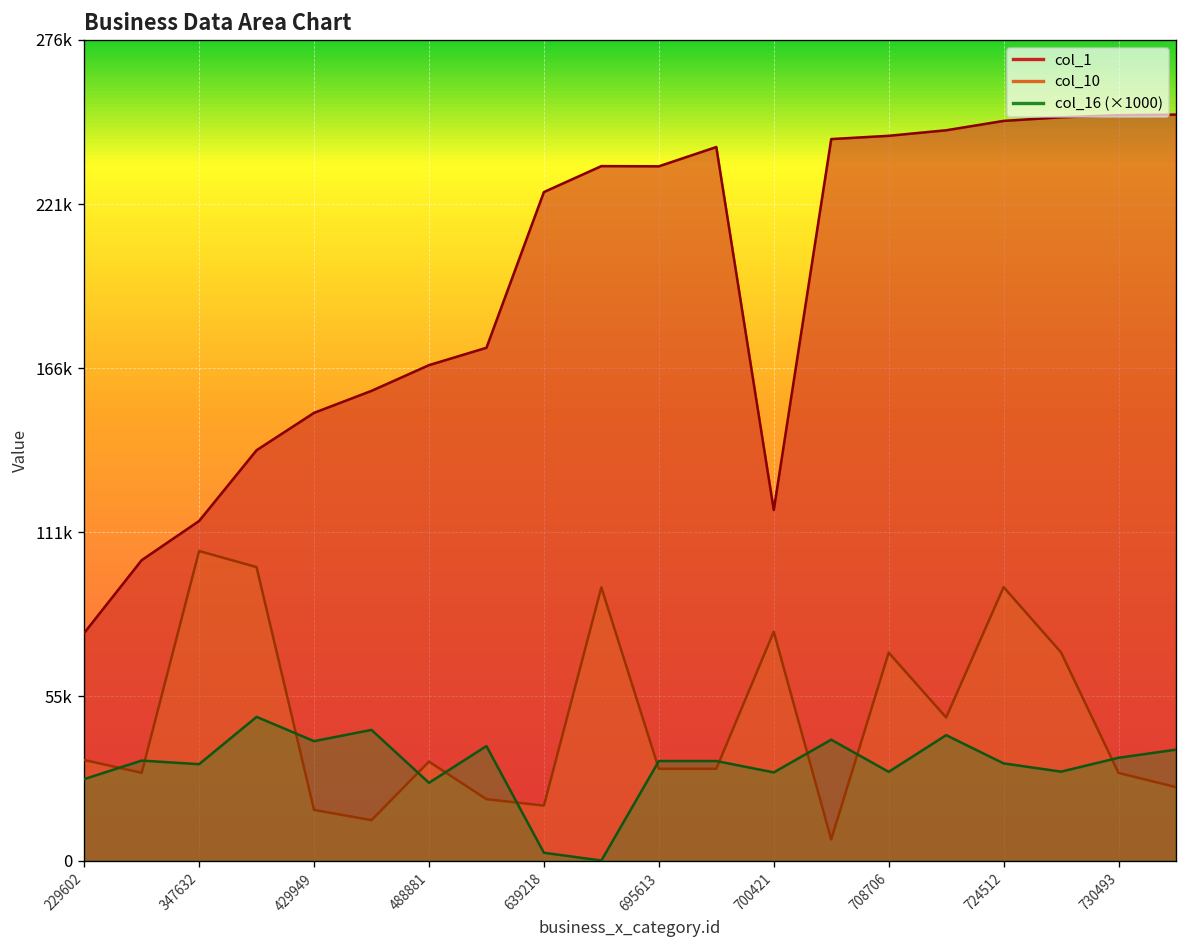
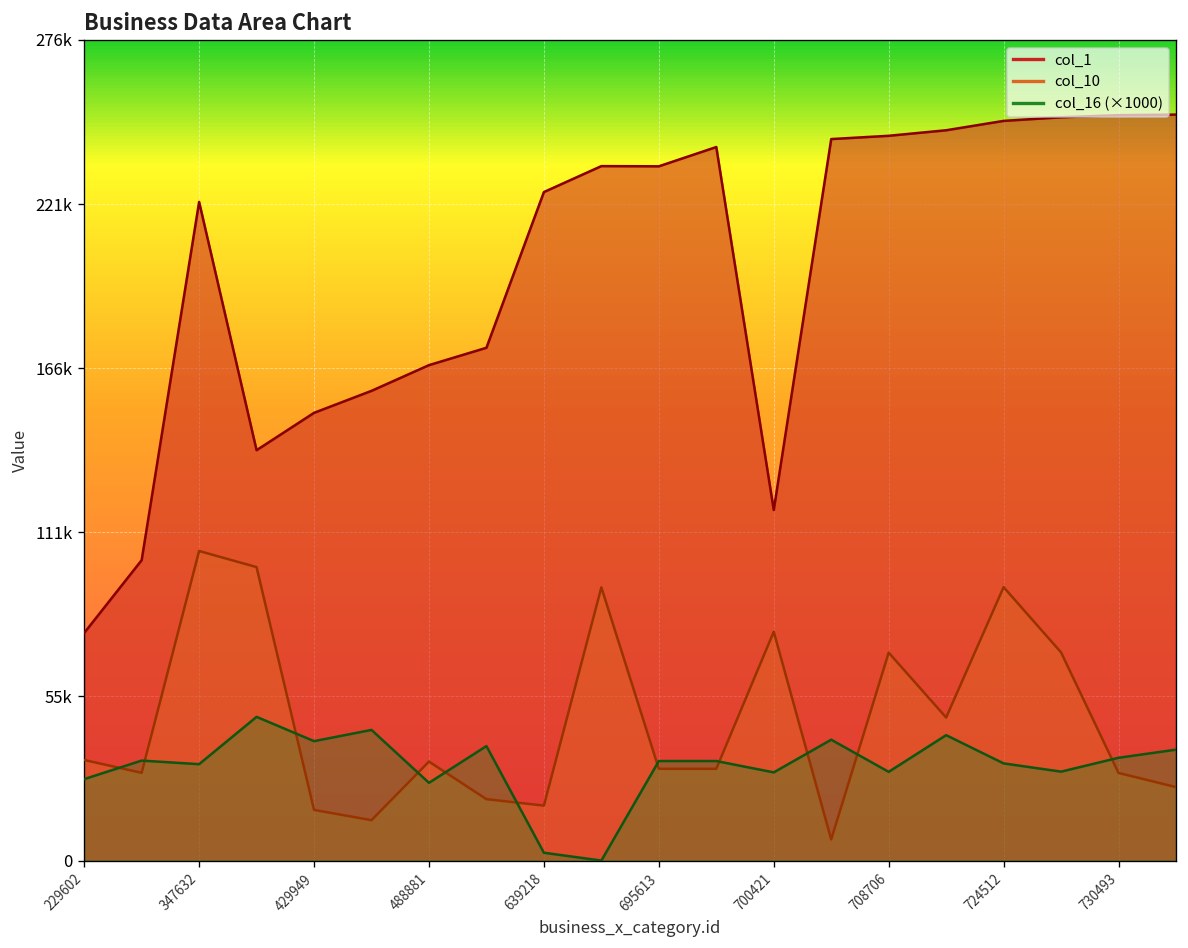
col_1, 347632: 114000 -> 222000
